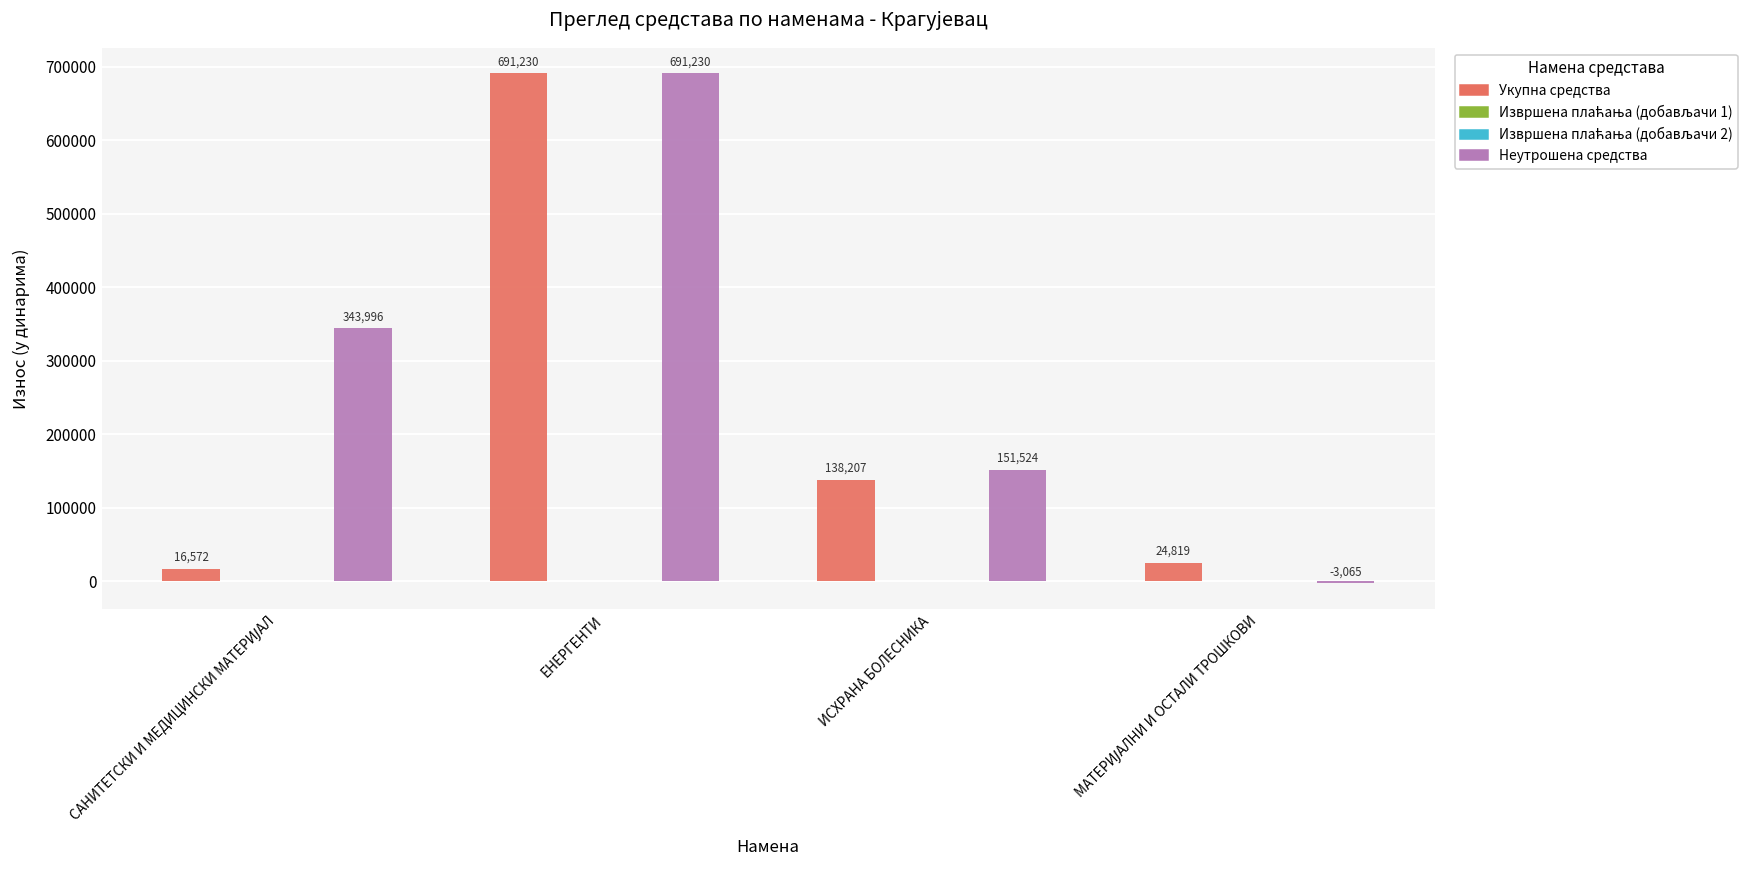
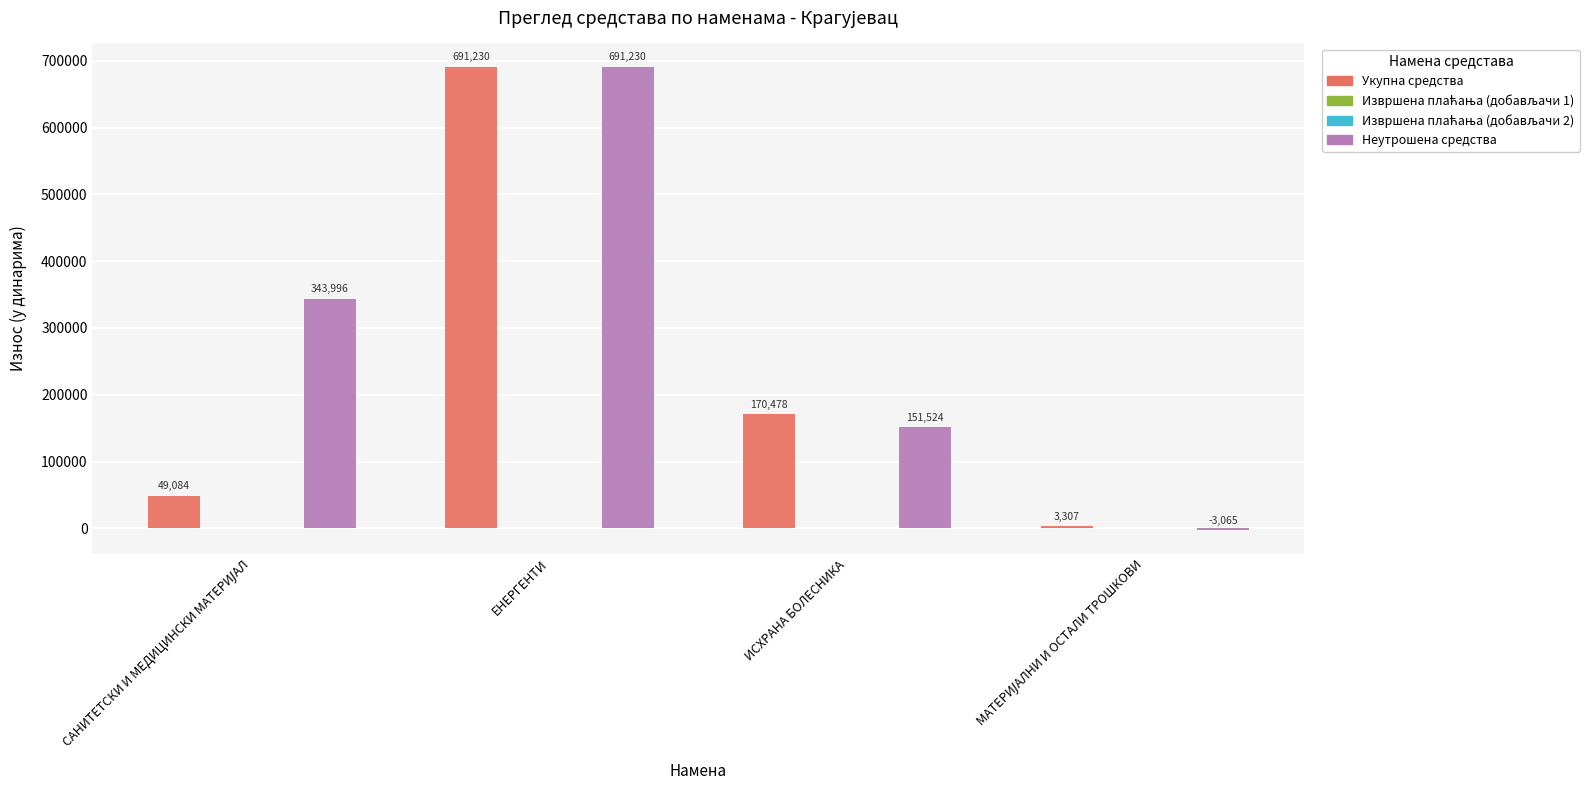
Укупна средства, САНИТЕТСКИ И МЕДИЦИНСКИ МАТЕРИЈАЛ: 16,572 -> 49,084
Укупна средства, ИСХРАНА БОЛЕСНИКА: 138,207 -> 170,478
Укупна средства, МАТЕРИЈАЛНИ И ОСТАЛИ ТРОШКОВИ: 24,819 -> 3,307
